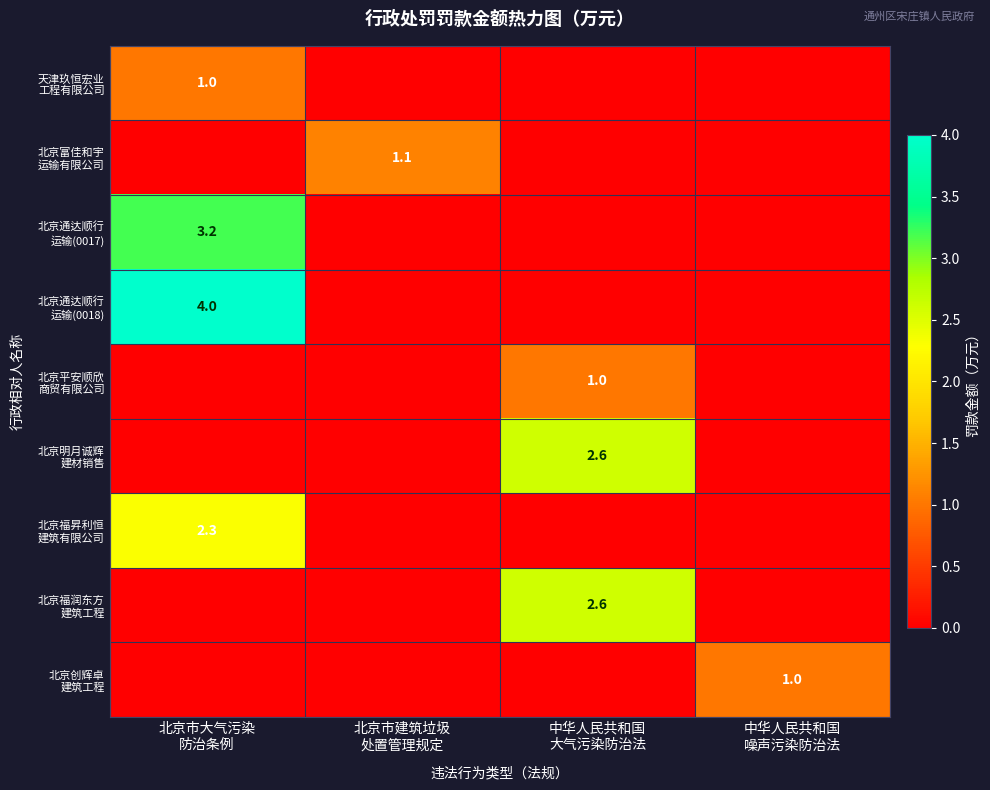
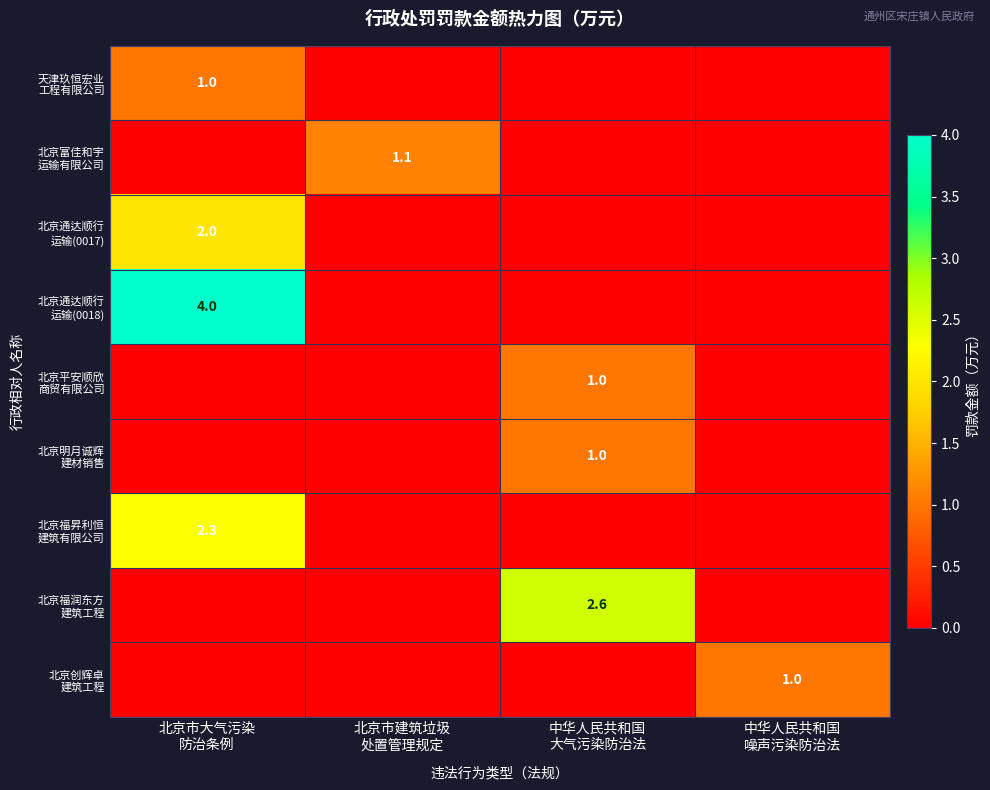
北京通达顺行 运输(0017), 北京市大气污染 防治条例: 3.2 -> 2.0
北京明月诚辉 建材销售, 中华人民共和国 大气污染防治法: 2.6 -> 1.0
